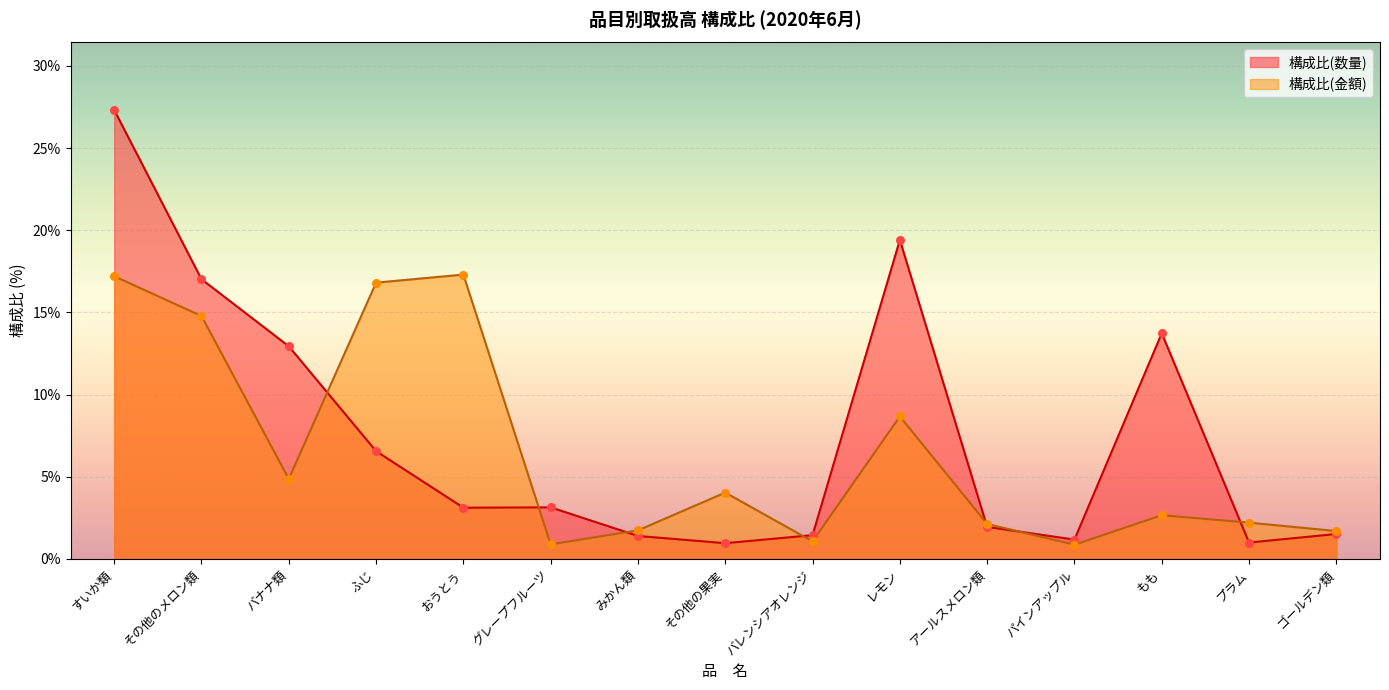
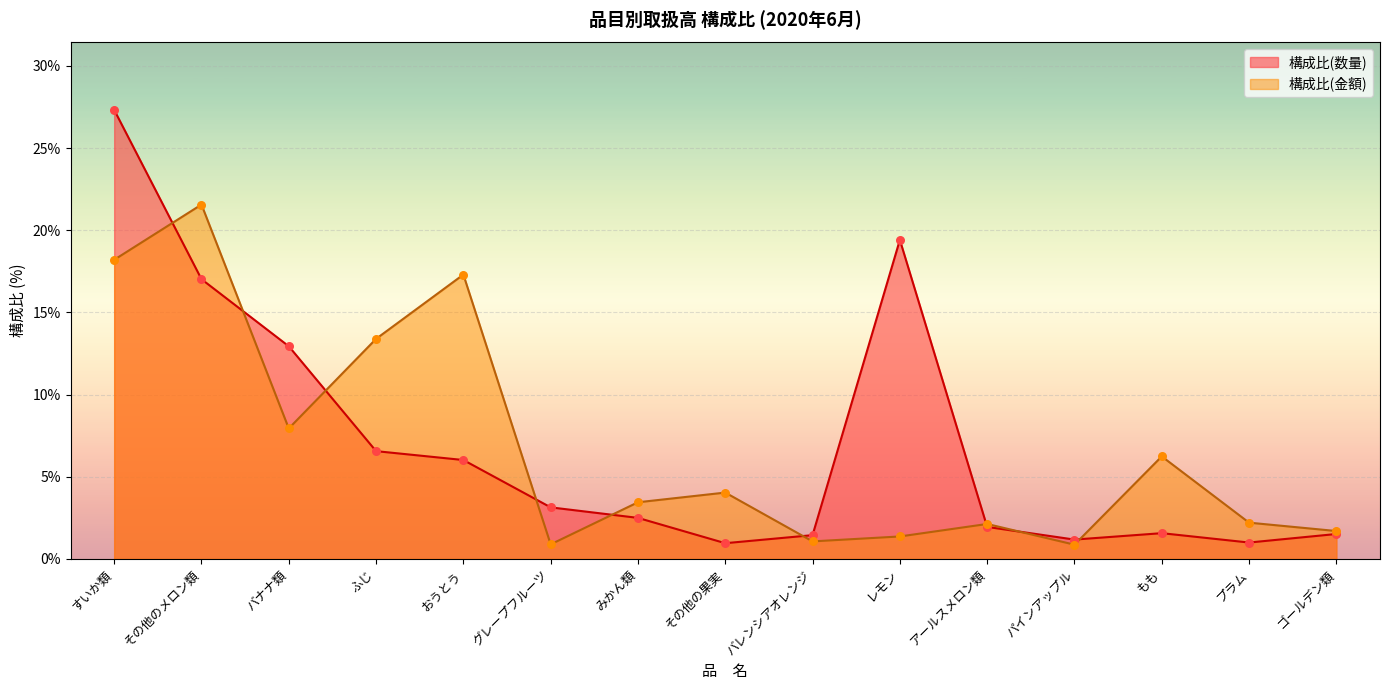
構成比(金額), すいか類: 17.2% -> 18.2%
構成比(金額), その他のメロン類: 14.8% -> 21.6%
構成比(金額), バナナ類: 4.9% -> 7.9%
構成比(金額), ふじ: 16.8% -> 13.4%
構成比(数量), おうとう: 3.1% -> 6.0%
構成比(数量), みかん類: 1.4% -> 2.5%
構成比(金額), みかん類: 1.7% -> 3.5%
構成比(金額), レモン: 8.7% -> 1.4%
構成比(数量), もも: 13.7% -> 1.6%
構成比(金額), もも: 2.7% -> 6.2%
